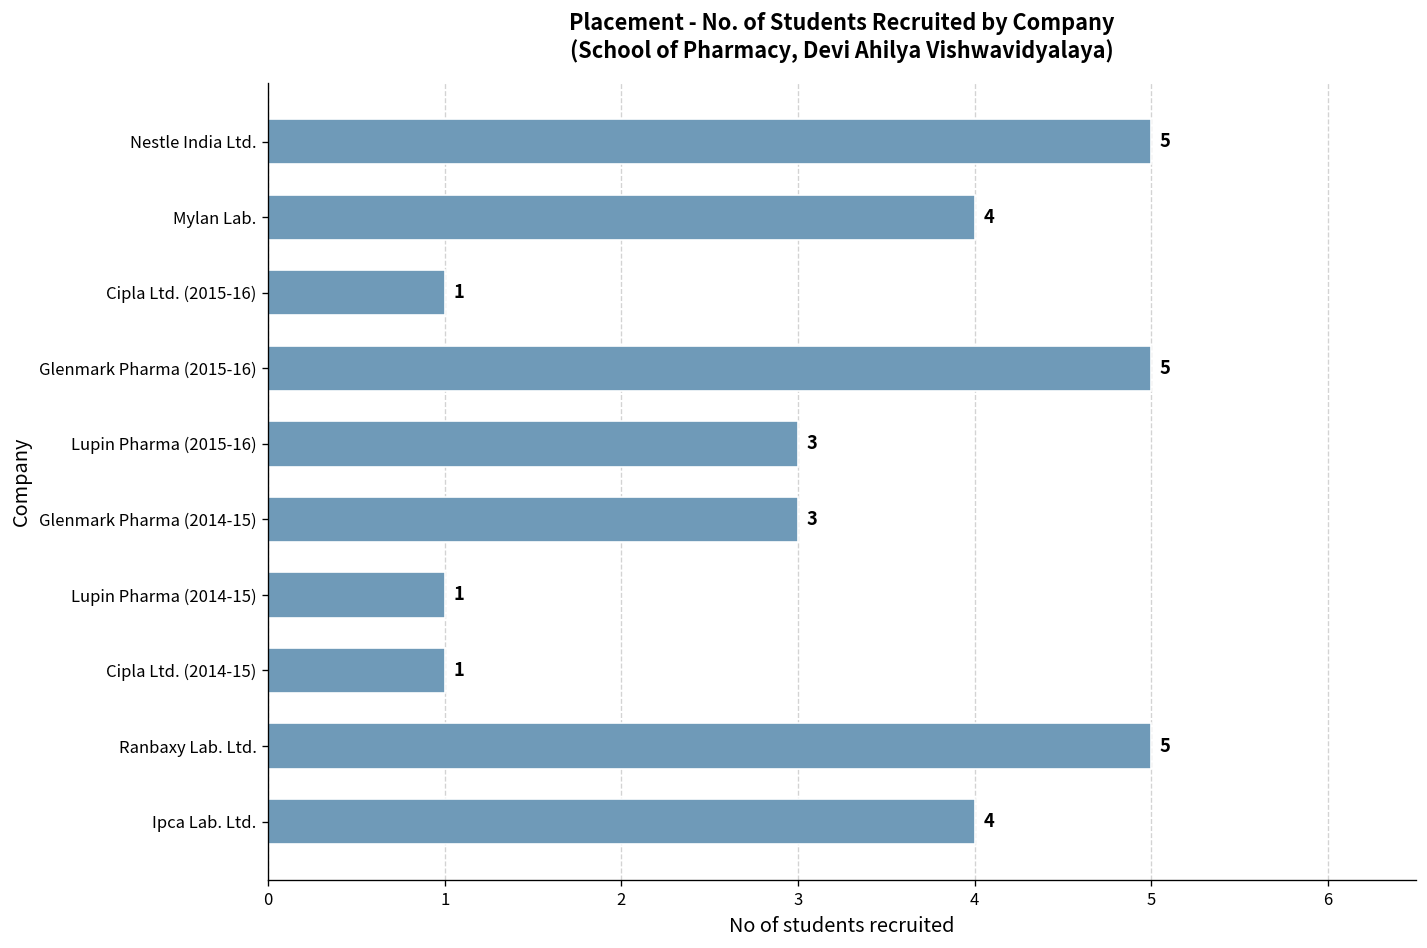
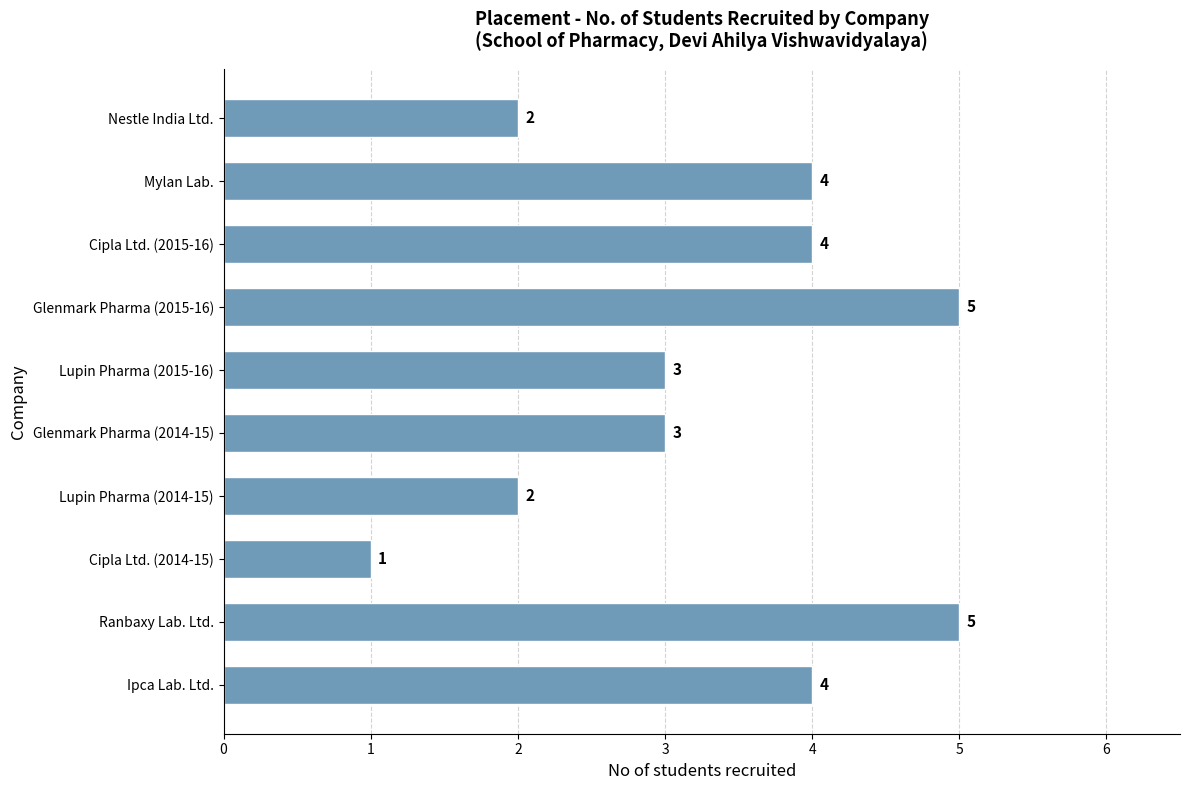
Nestle India Ltd.: 5 -> 2
Cipla Ltd. (2015-16): 1 -> 4
Lupin Pharma (2014-15): 1 -> 2
